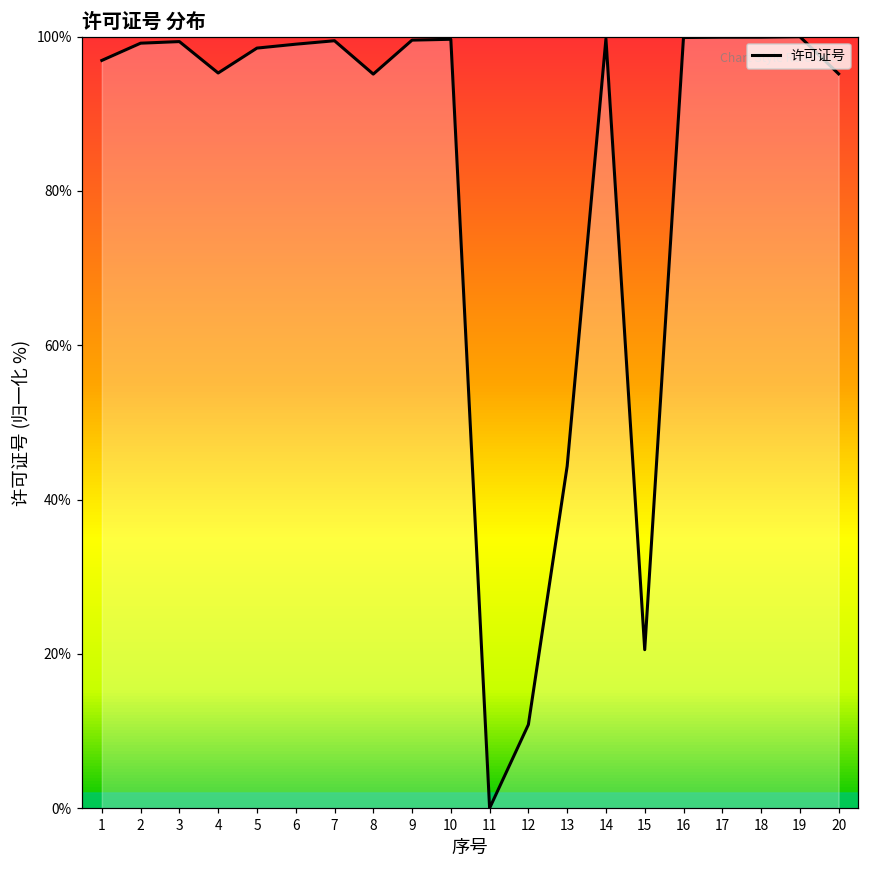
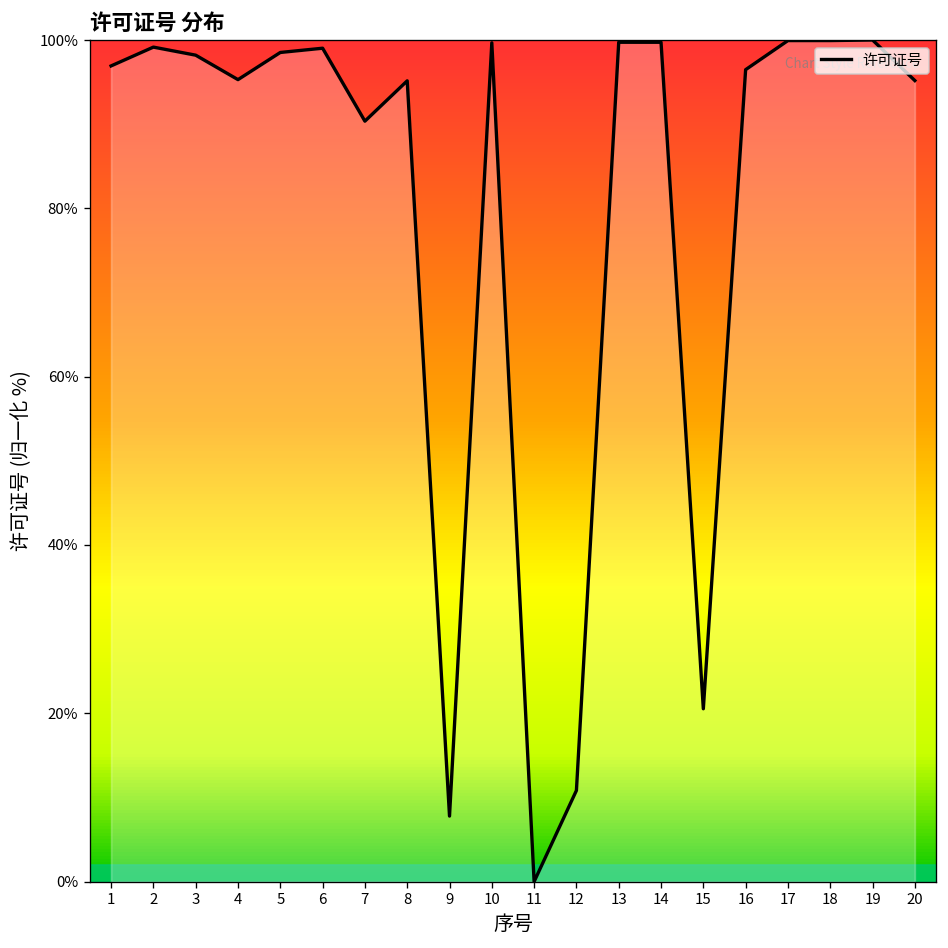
3: 99% -> 98%
7: 99% -> 90%
9: 100% -> 8%
13: 44% -> 100%
16: 100% -> 96%
